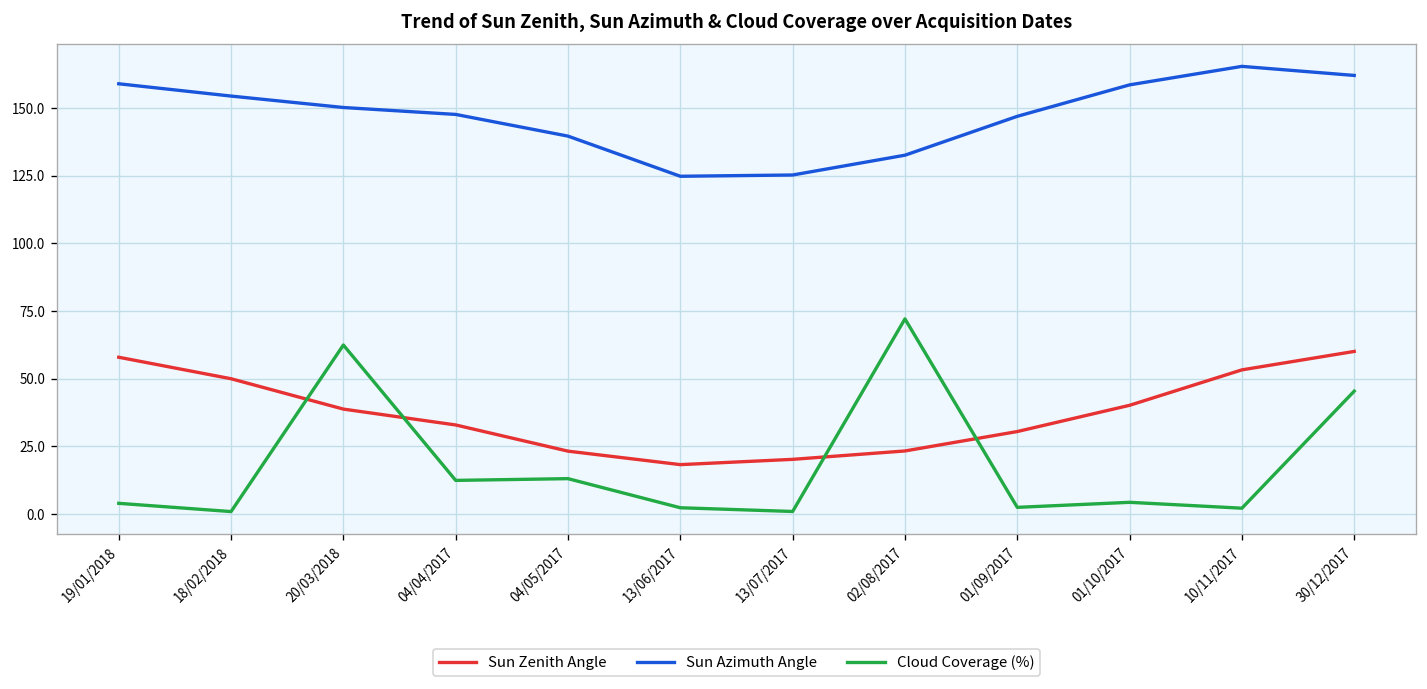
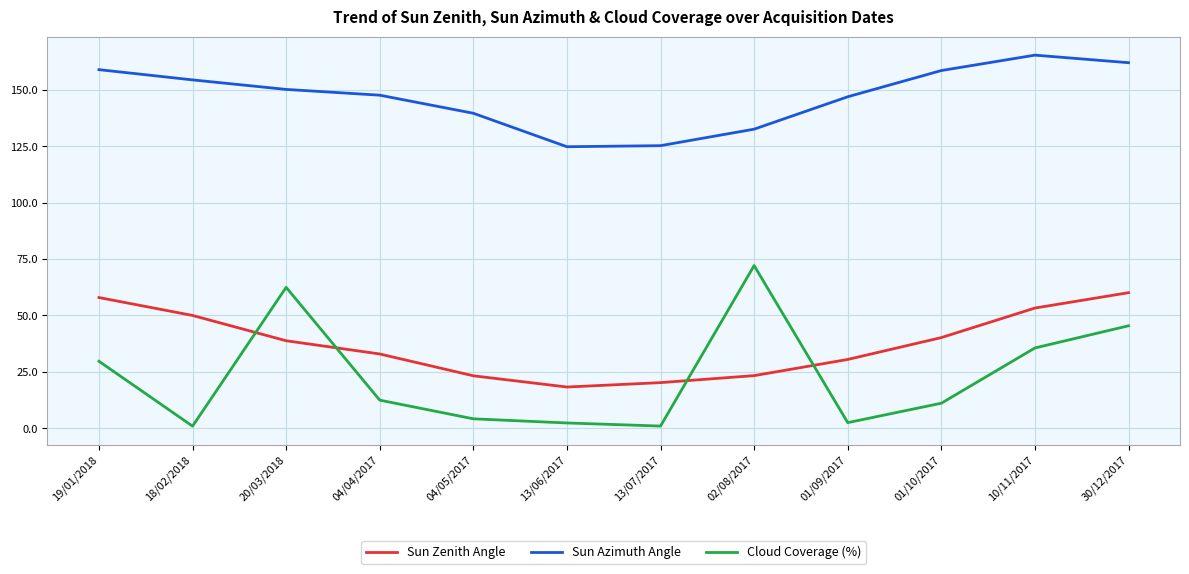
Cloud Coverage (%), 19/01/2018: 4 -> 30
Cloud Coverage (%), 04/05/2017: 13 -> 4
Cloud Coverage (%), 01/10/2017: 4 -> 11
Cloud Coverage (%), 10/11/2017: 2 -> 36
